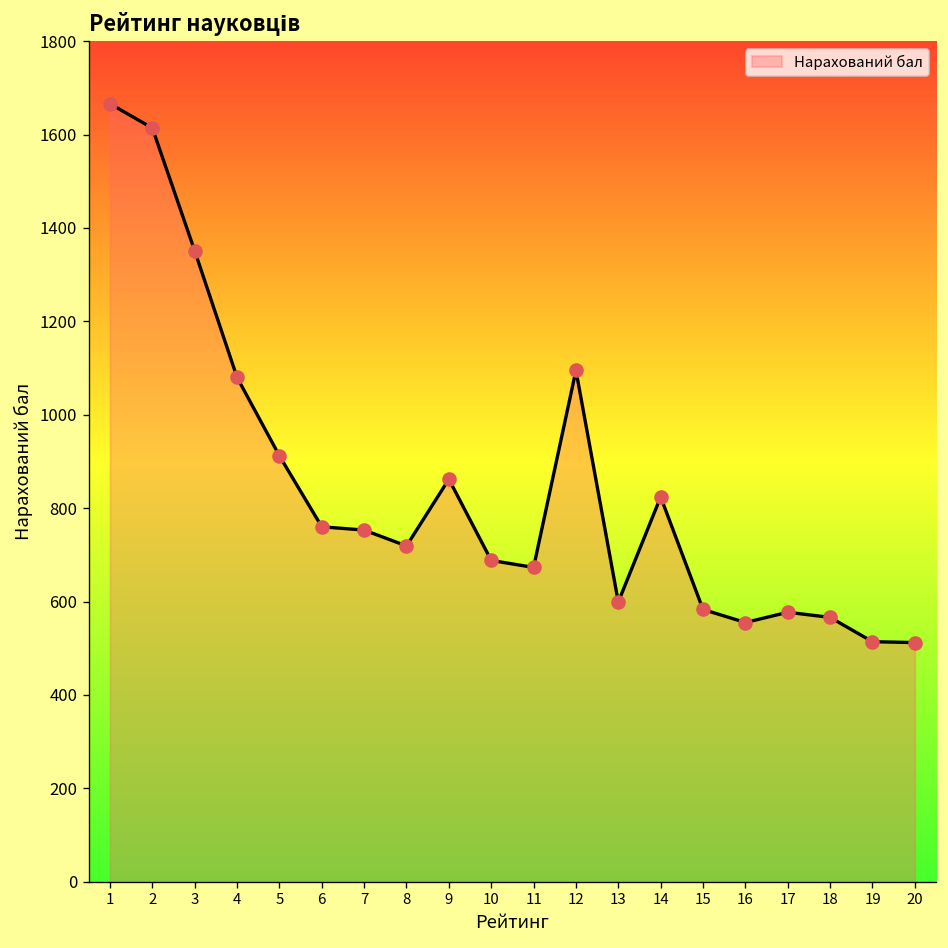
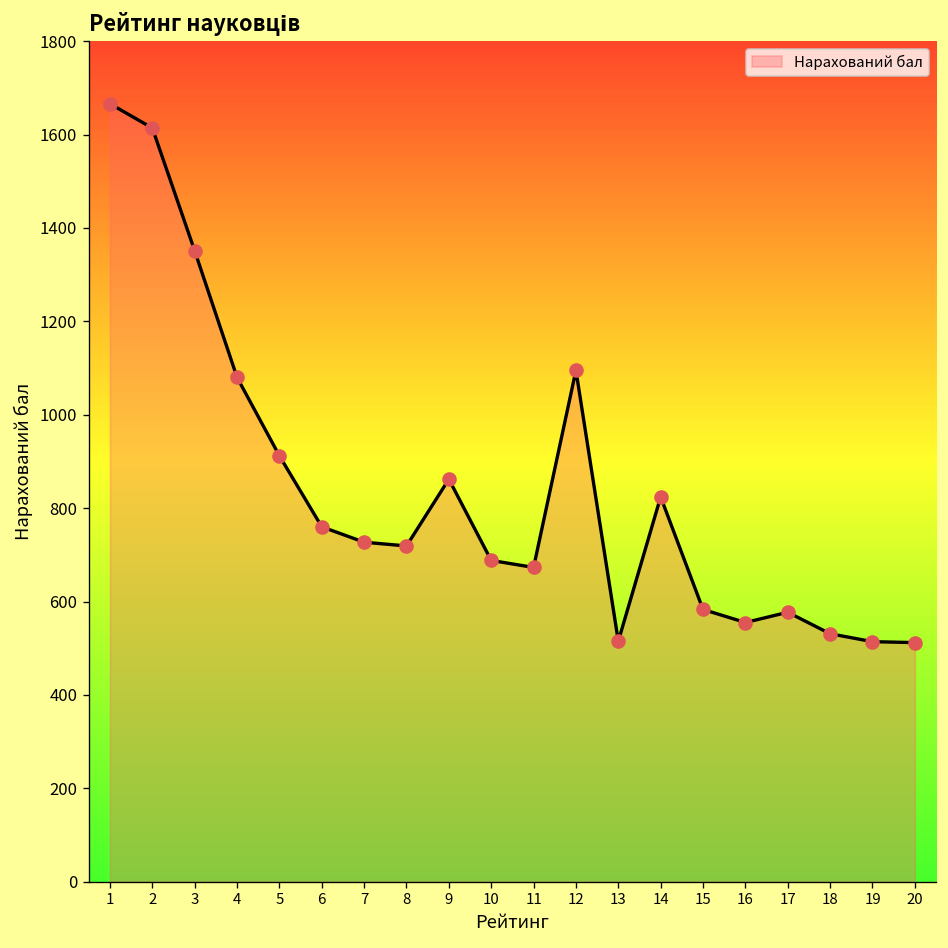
7: 750 -> 730
13: 600 -> 520
18: 570 -> 530
